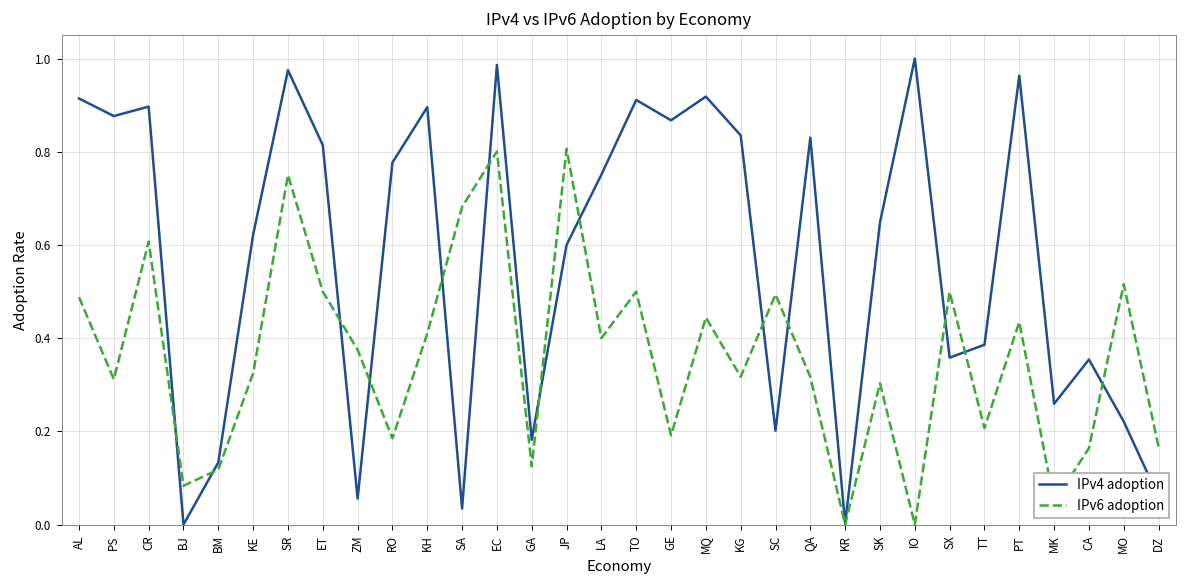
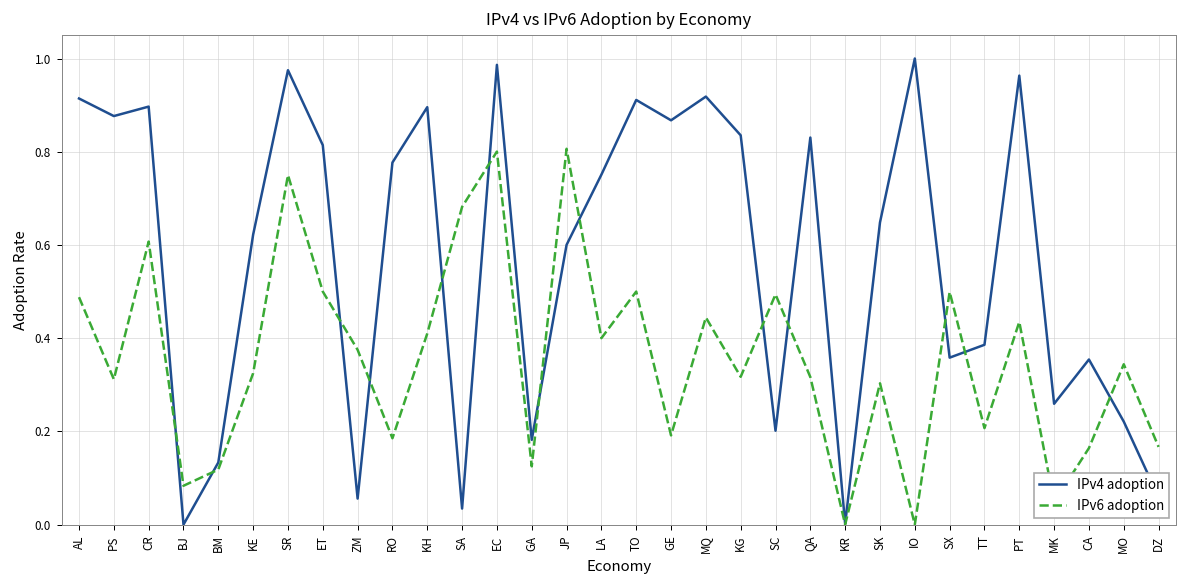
IPv6 adoption, MO: 0.52 -> 0.34
